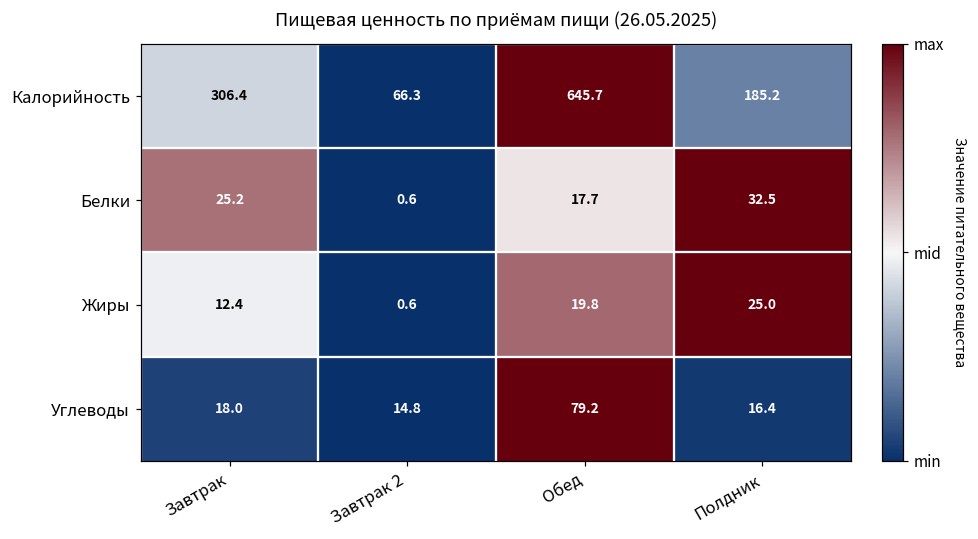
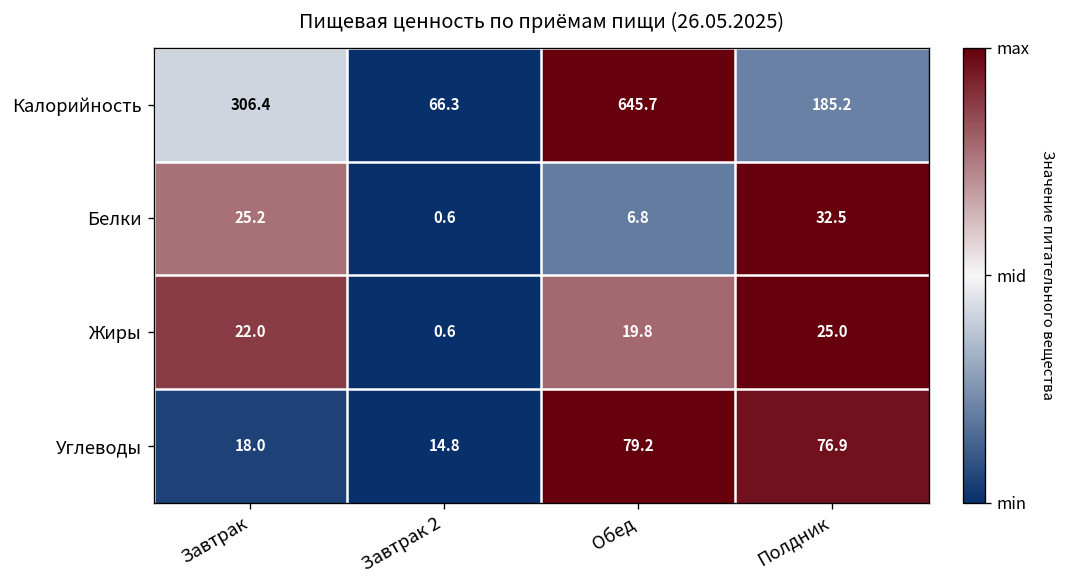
Белки, Обед: 17.7 -> 6.8
Жиры, Завтрак: 12.4 -> 22.0
Углеводы, Полдник: 16.4 -> 76.9
